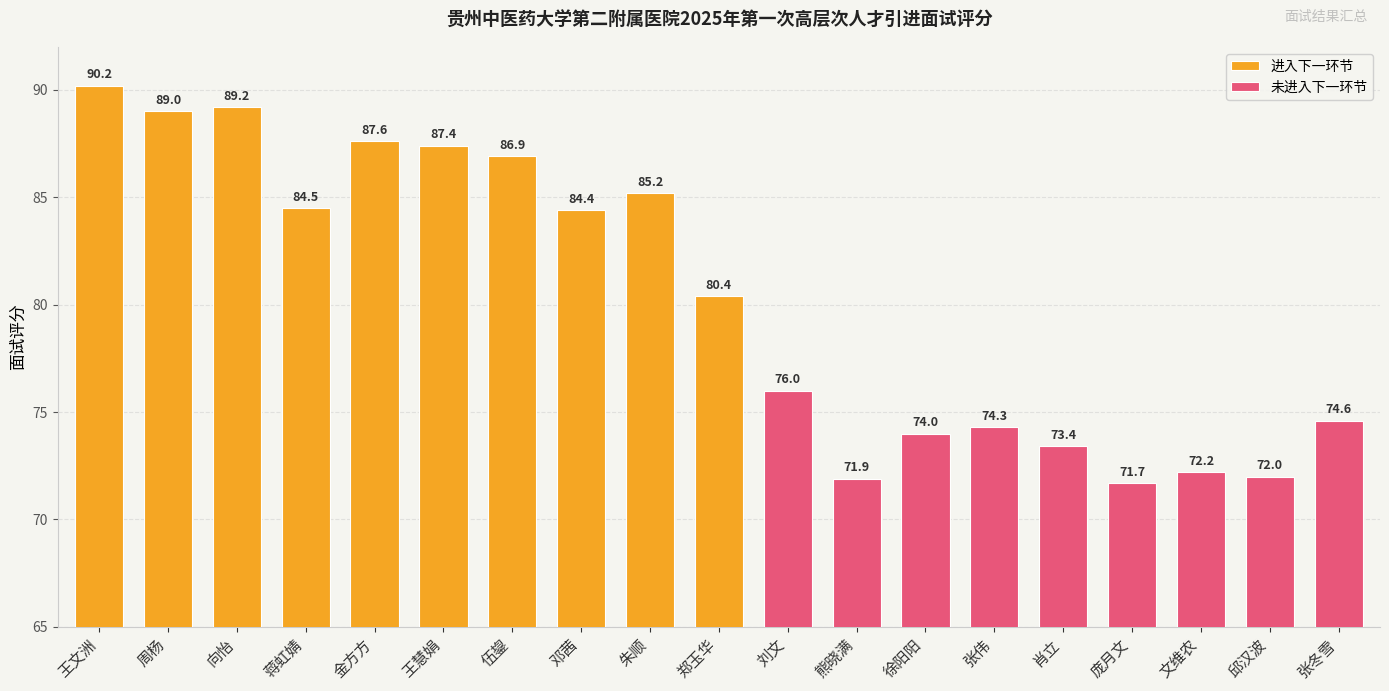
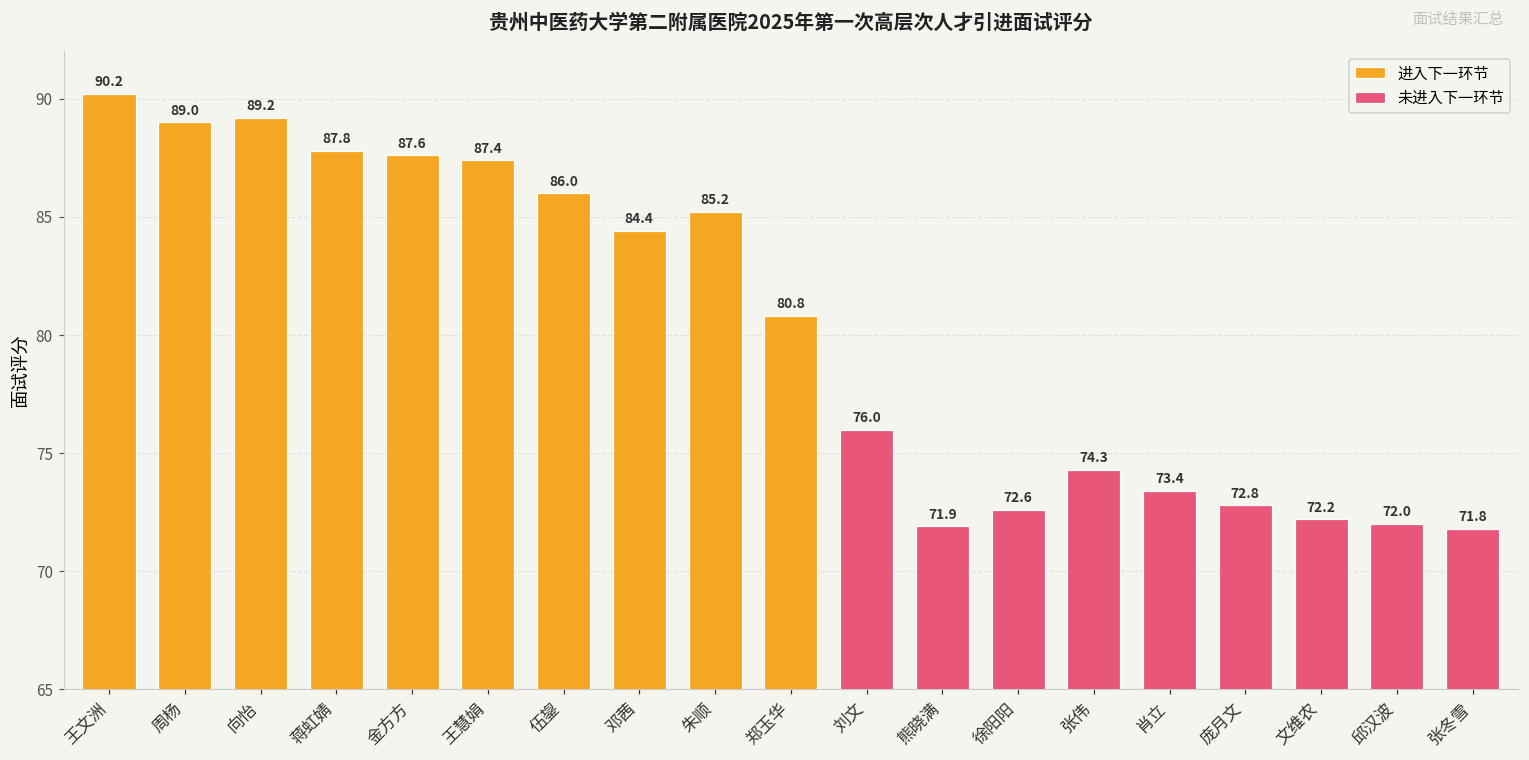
进入下一环节, 蒋虹婧: 84.5 -> 87.8
进入下一环节, 伍鋆: 86.9 -> 86.0
进入下一环节, 郑玉华: 80.4 -> 80.8
未进入下一环节, 徐阳阳: 74.0 -> 72.6
未进入下一环节, 庞月文: 71.7 -> 72.8
未进入下一环节, 张冬雪: 74.6 -> 71.8
